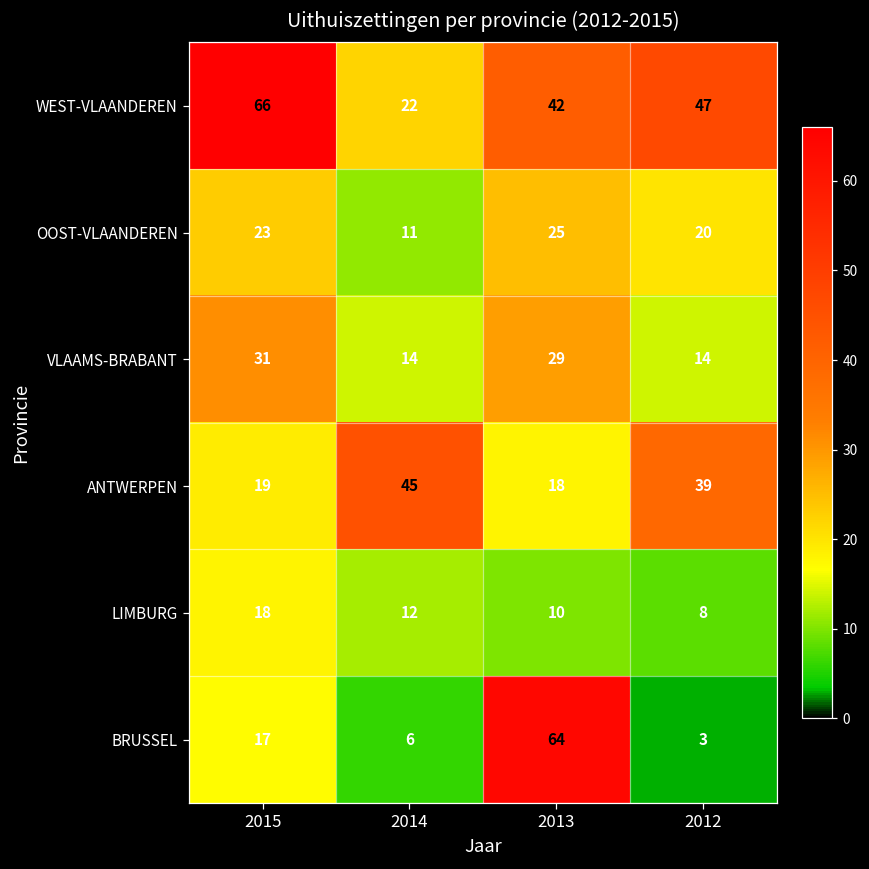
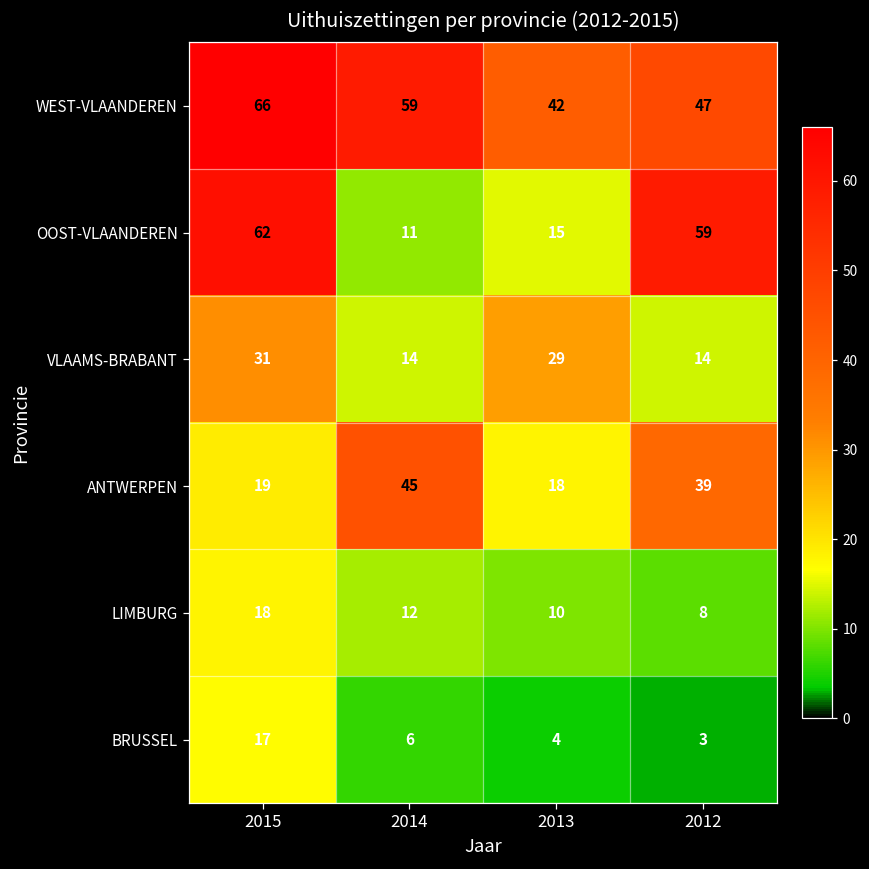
WEST-VLAANDEREN, 2014: 22 -> 59
OOST-VLAANDEREN, 2015: 23 -> 62
OOST-VLAANDEREN, 2013: 25 -> 15
OOST-VLAANDEREN, 2012: 20 -> 59
BRUSSEL, 2013: 64 -> 4
